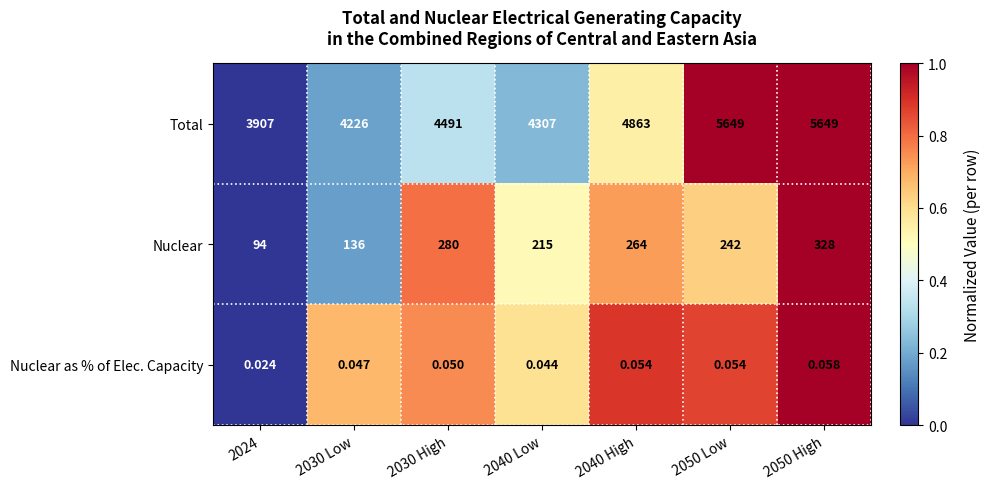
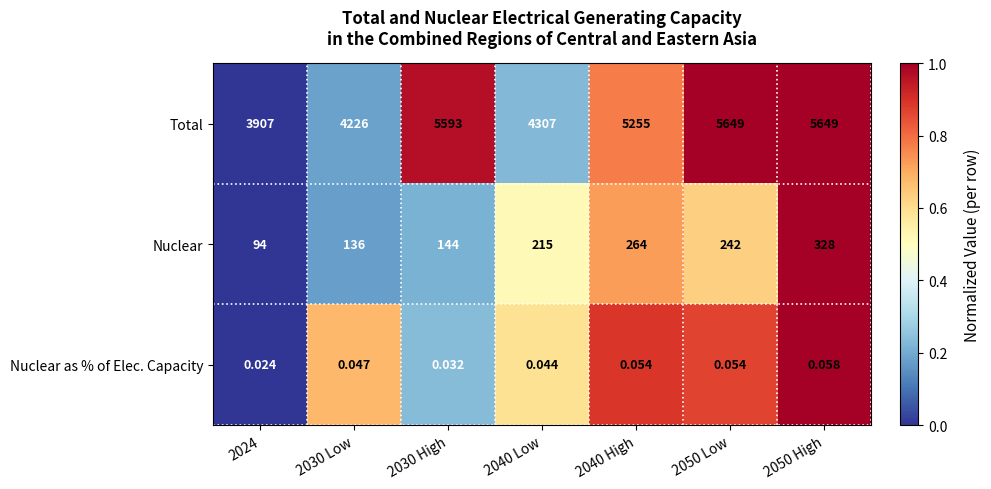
Total, 2030 High: 4491 -> 5593
Total, 2040 High: 4863 -> 5255
Nuclear, 2030 High: 280 -> 144
Nuclear as % of Elec. Capacity, 2030 High: 0.050 -> 0.032
